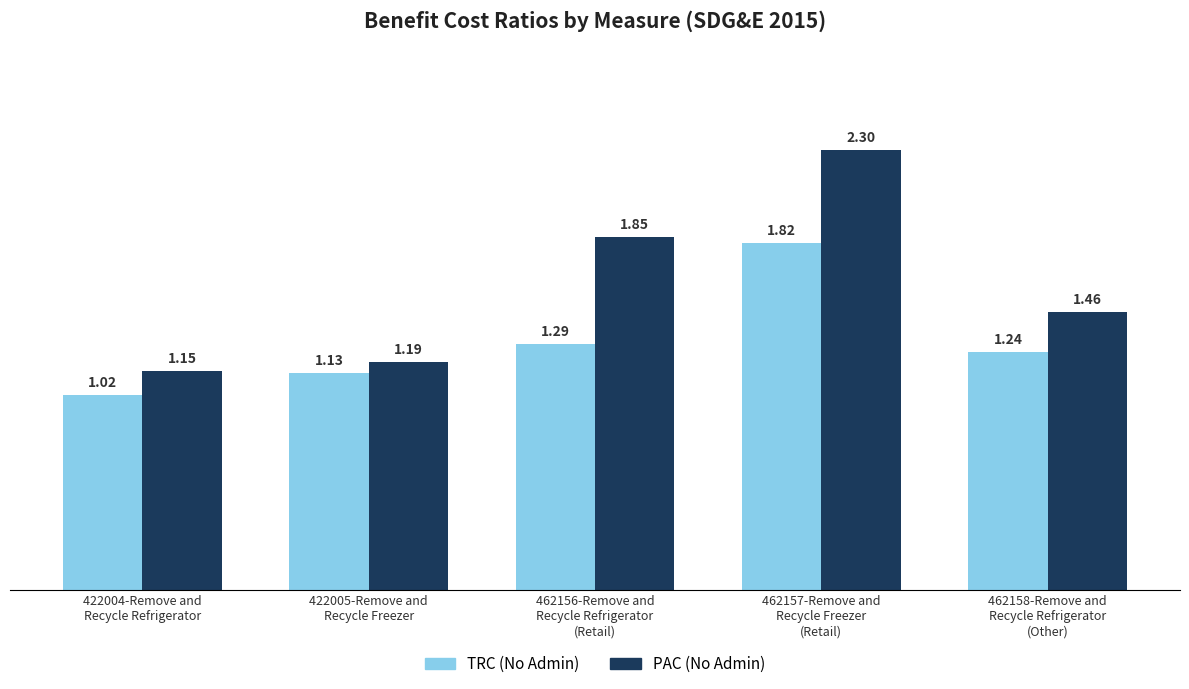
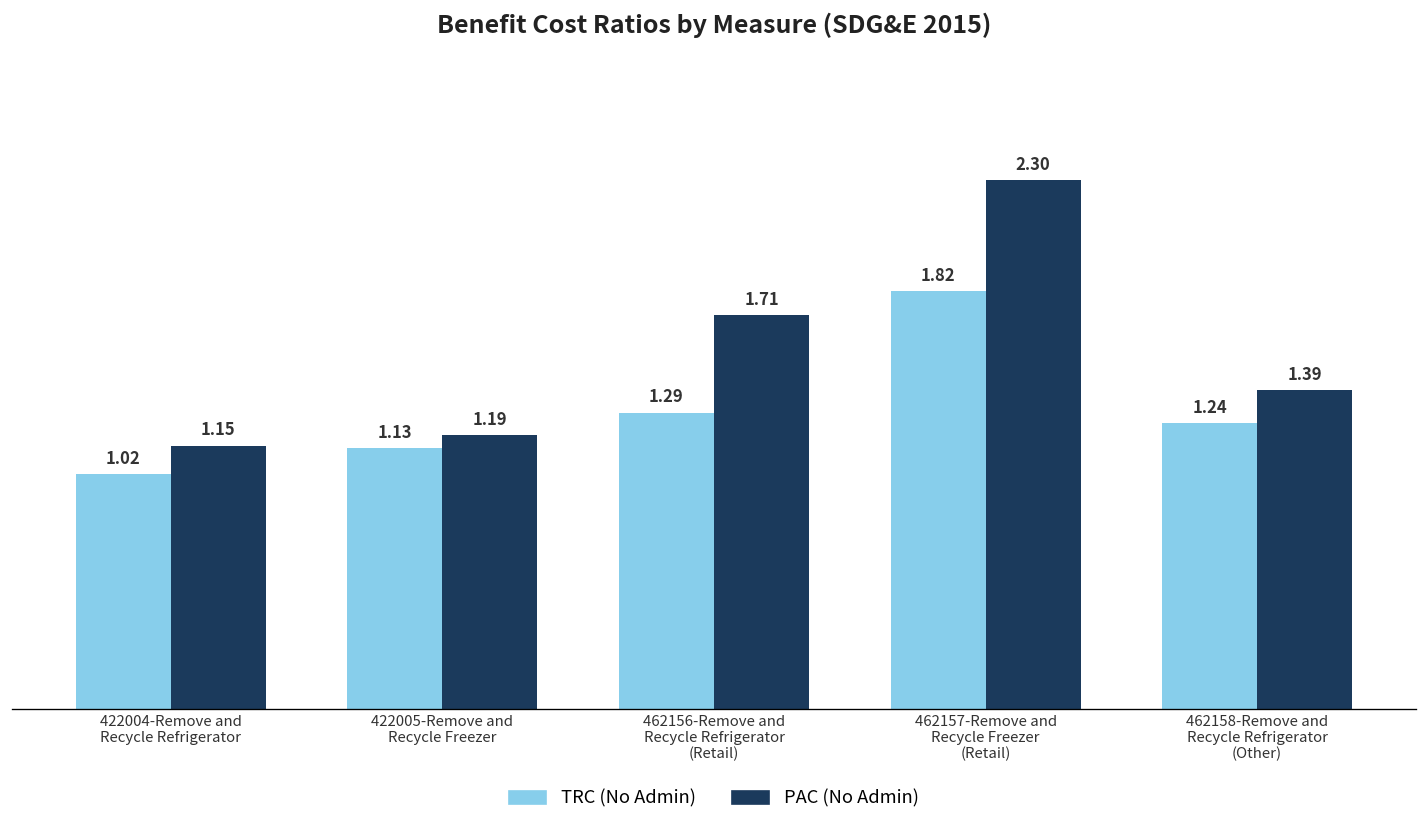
PAC (No Admin), 462156-Remove and Recycle Refrigerator (Retail): 1.85 -> 1.71
PAC (No Admin), 462158-Remove and Recycle Refrigerator (Other): 1.46 -> 1.39
